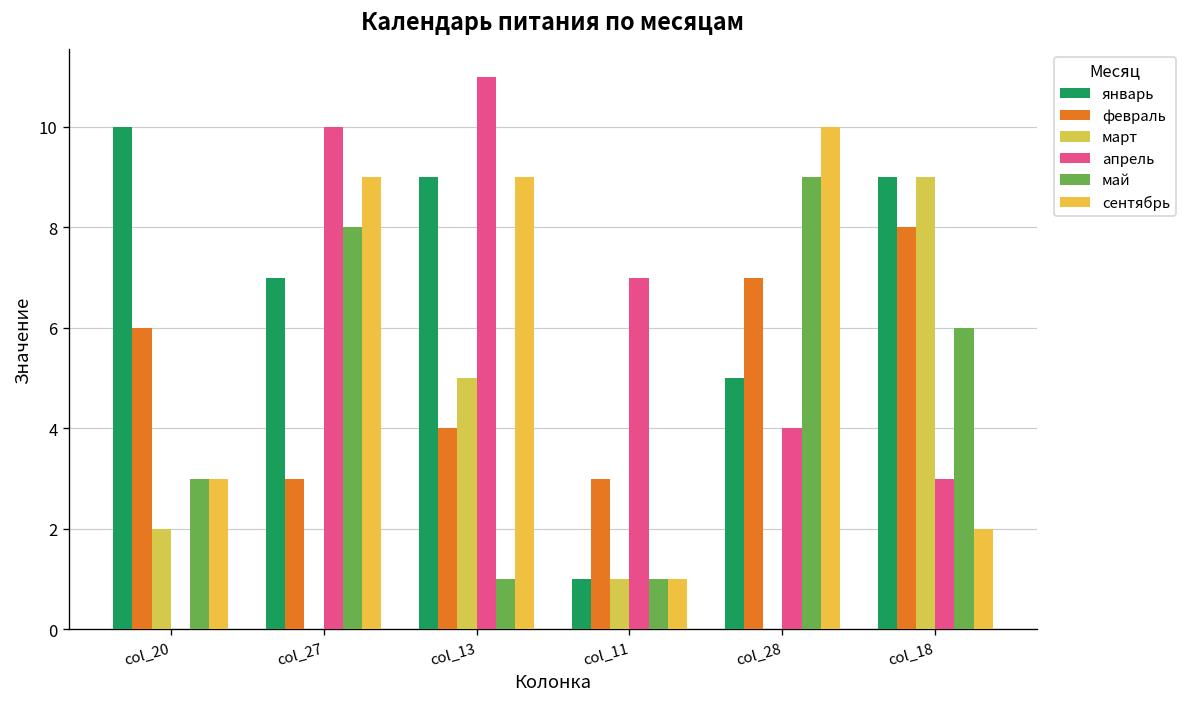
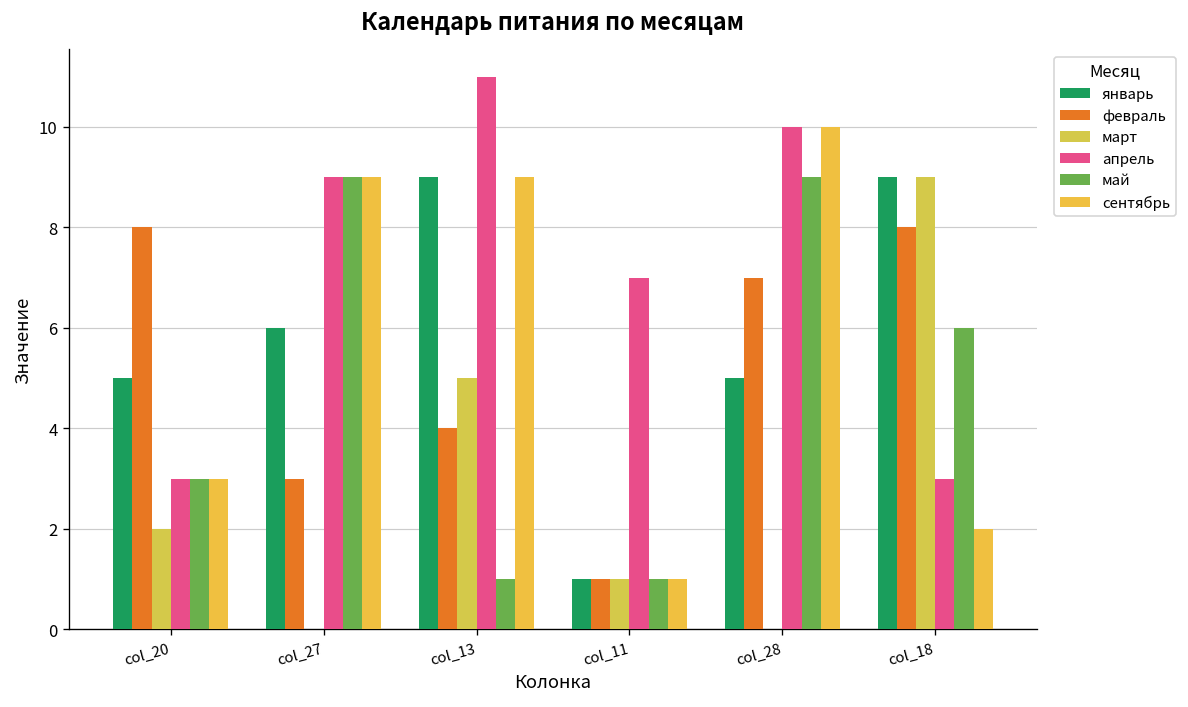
январь, col_20: 10 -> 5
февраль, col_20: 6 -> 8
апрель, col_20: 0 -> 3
январь, col_27: 7 -> 6
апрель, col_27: 10 -> 9
май, col_27: 8 -> 9
февраль, col_11: 3 -> 1
апрель, col_28: 4 -> 10
